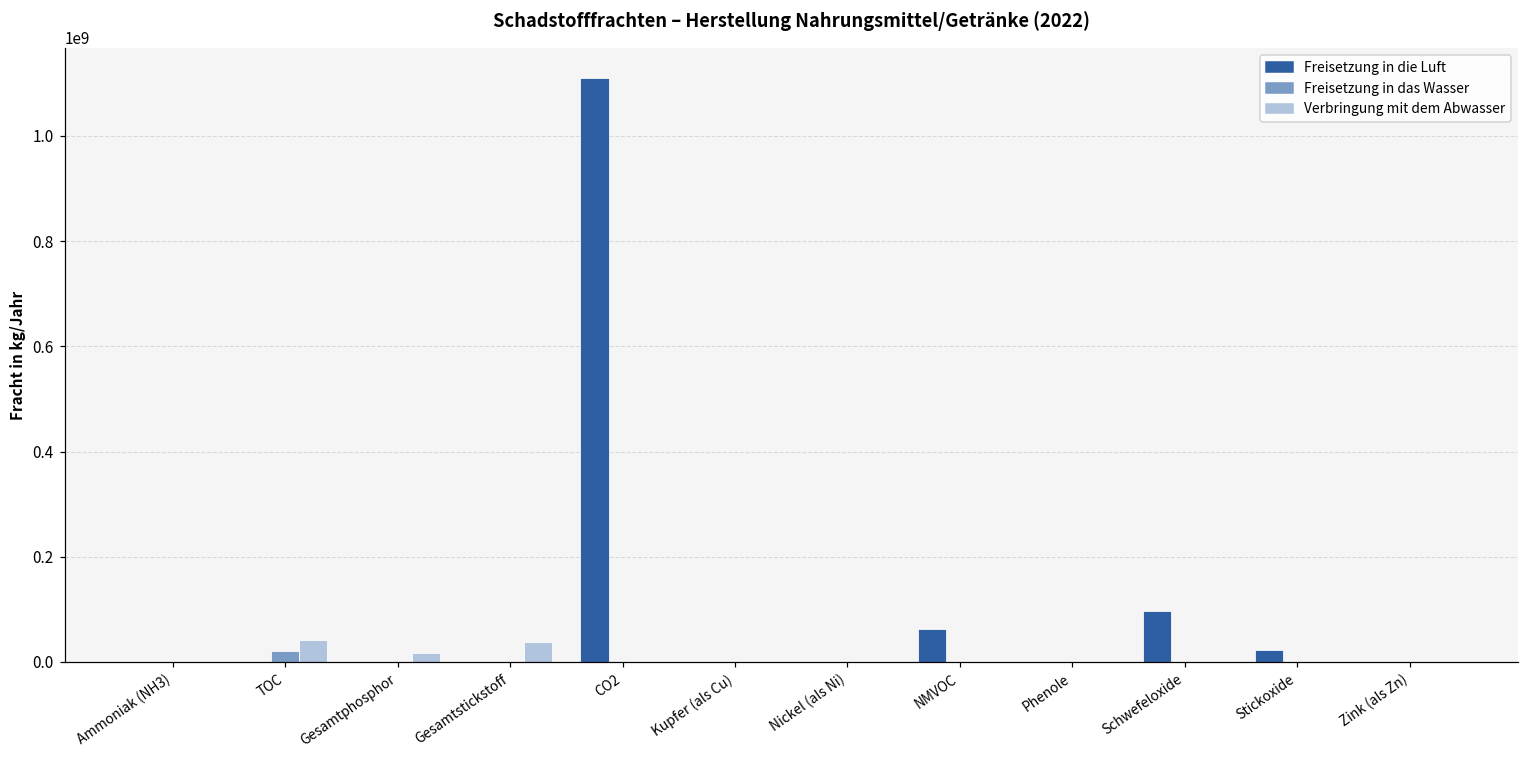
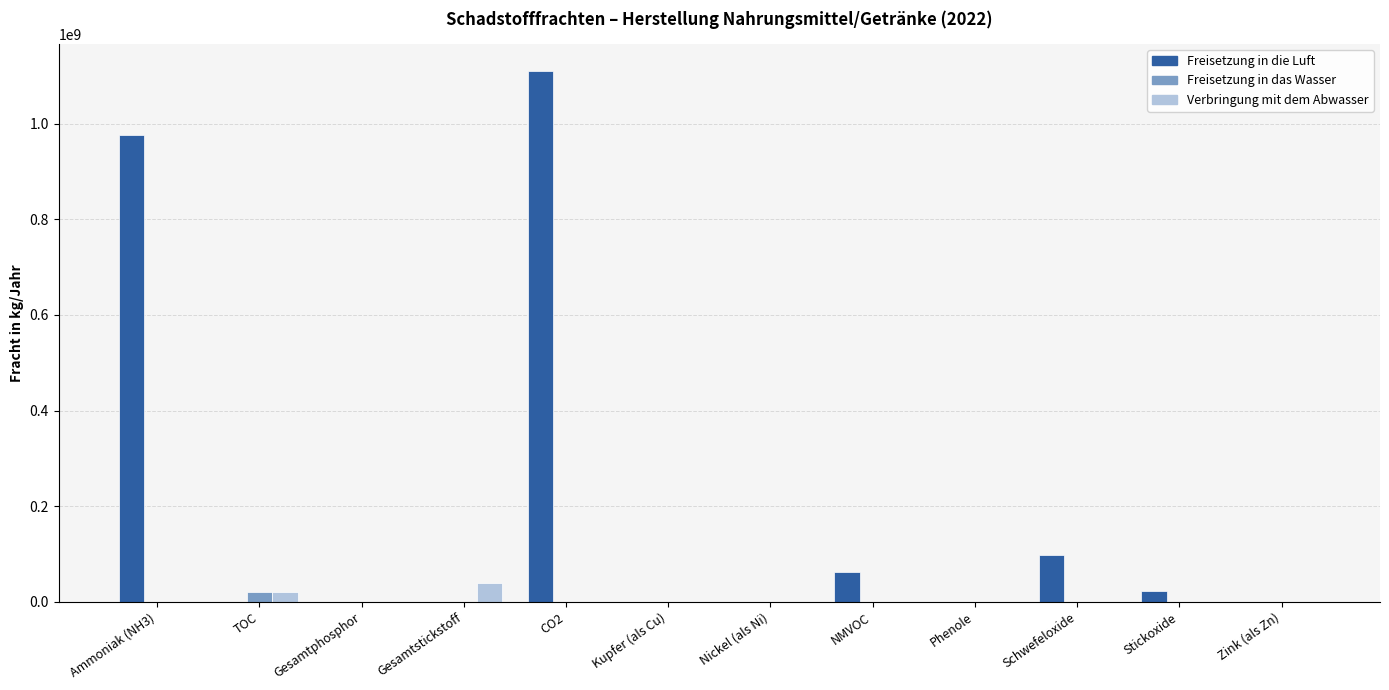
Freisetzung in die Luft, Ammoniak (NH3): 0 -> 980000000
Verbringung mit dem Abwasser, TOC: 40000000 -> 20000000
Verbringung mit dem Abwasser, Gesamtphosphor: 20000000 -> 0
